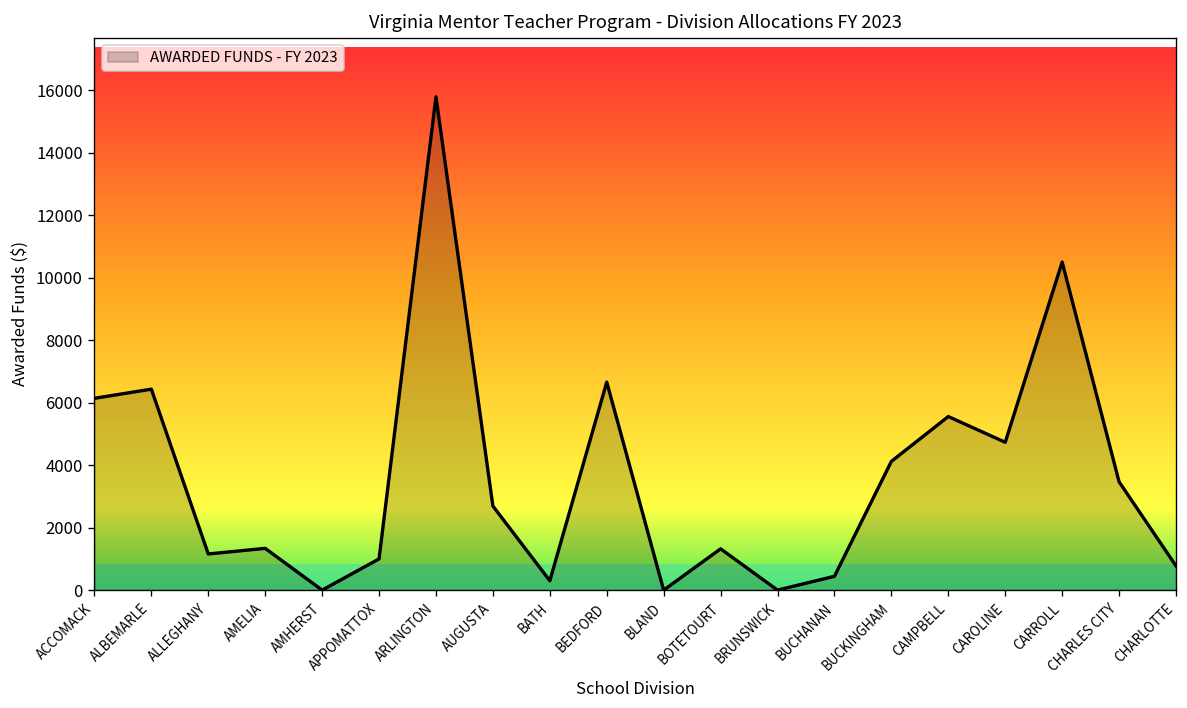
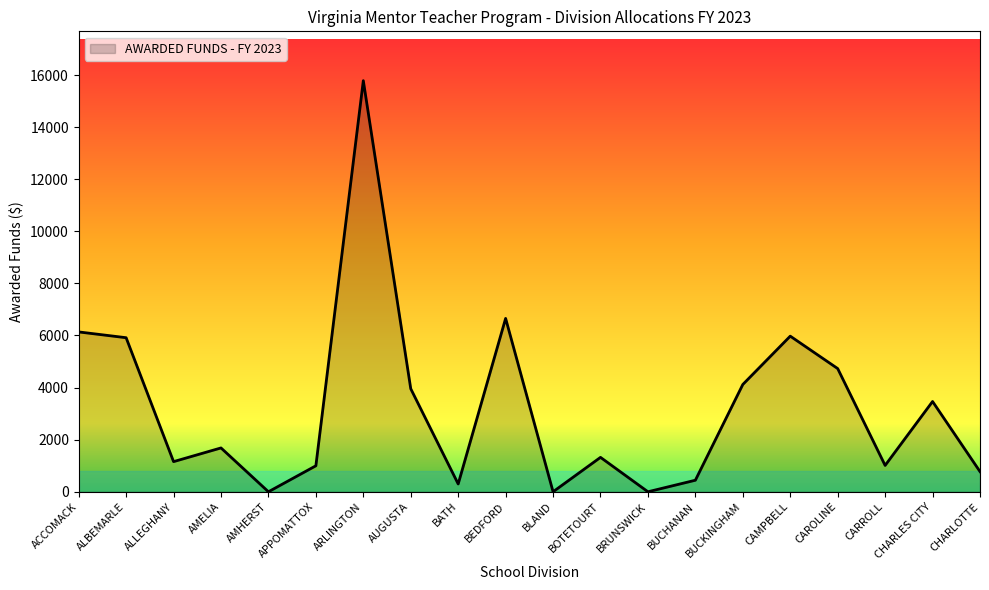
ALBEMARLE: 6400 -> 5900
AMELIA: 1300 -> 1700
AUGUSTA: 2700 -> 4000
CAMPBELL: 5600 -> 6000
CARROLL: 10500 -> 1000
